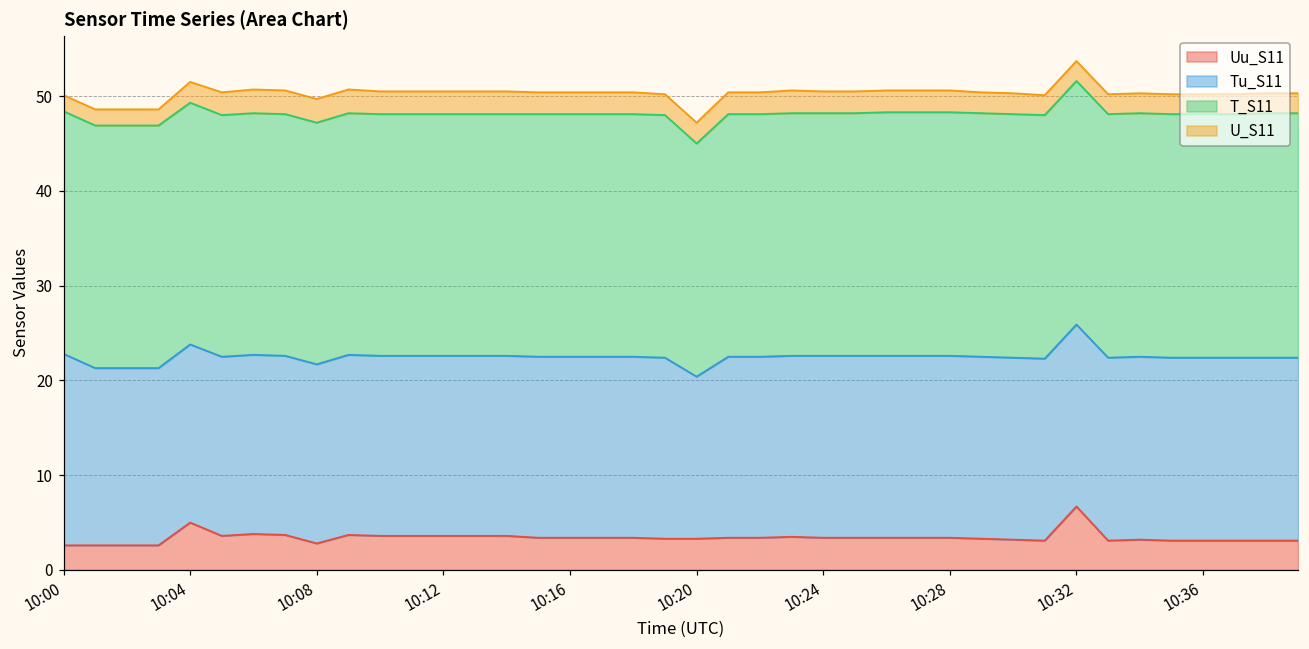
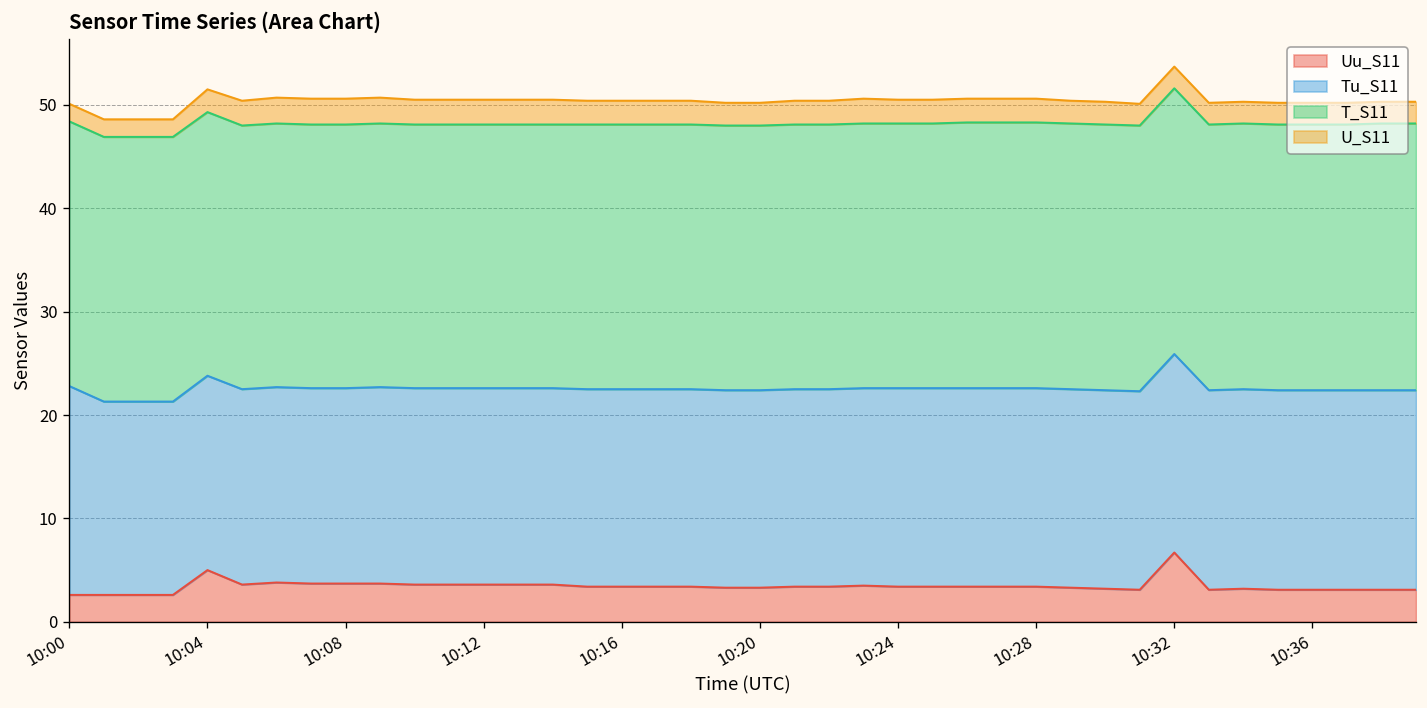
Uu_S11, 10:08: 3 -> 4
Tu_S11, 10:20: 17 -> 19
T_S11, 10:20: 25 -> 26
